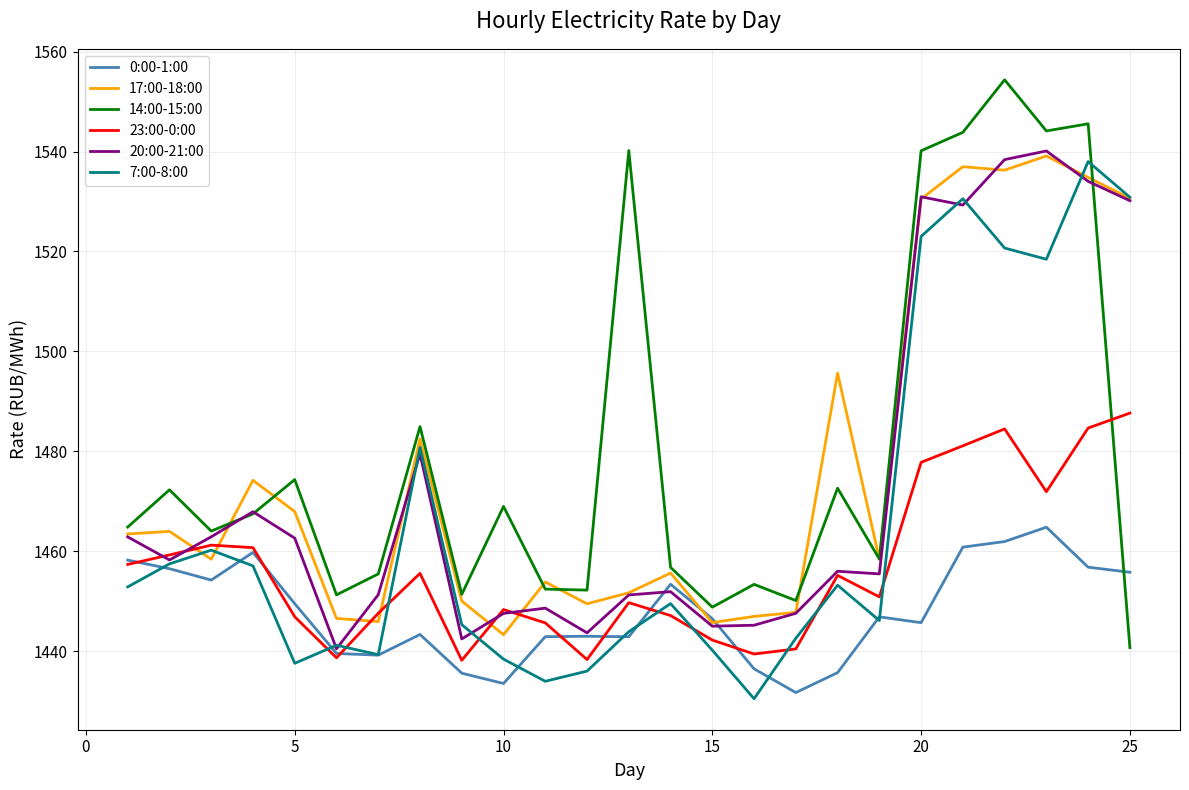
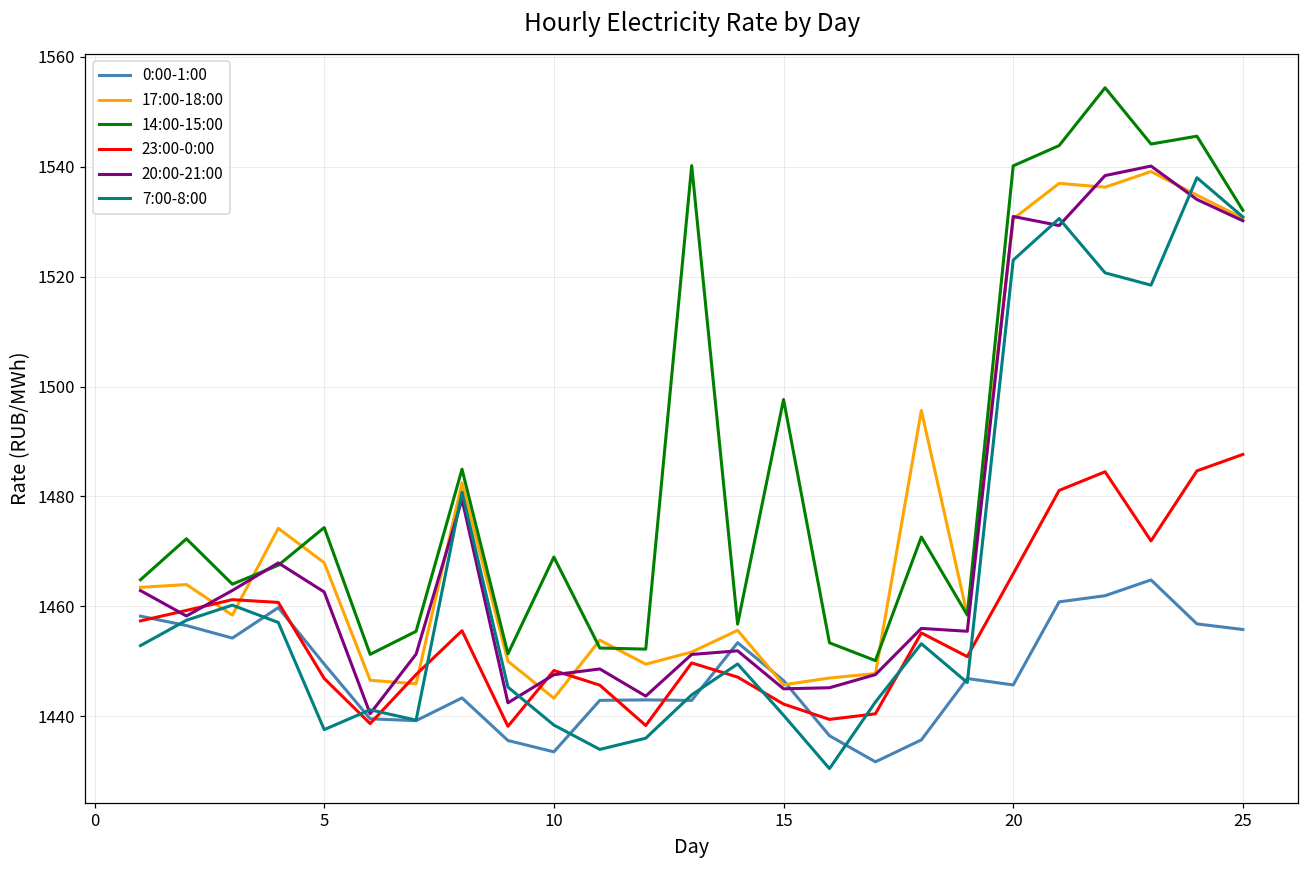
14:00-15:00, 15: 1449 -> 1498
23:00-0:00, 20: 1478 -> 1466
14:00-15:00, 25: 1441 -> 1532
